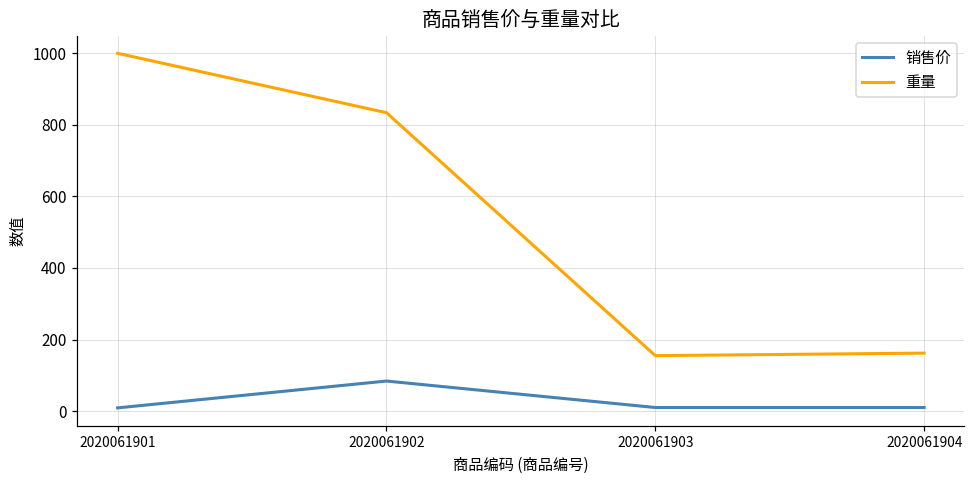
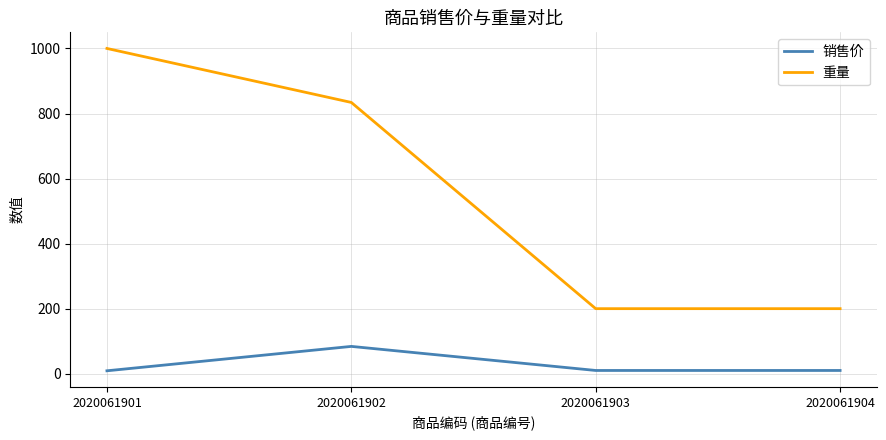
重量, 2020061903: 160 -> 200
重量, 2020061904: 160 -> 200
